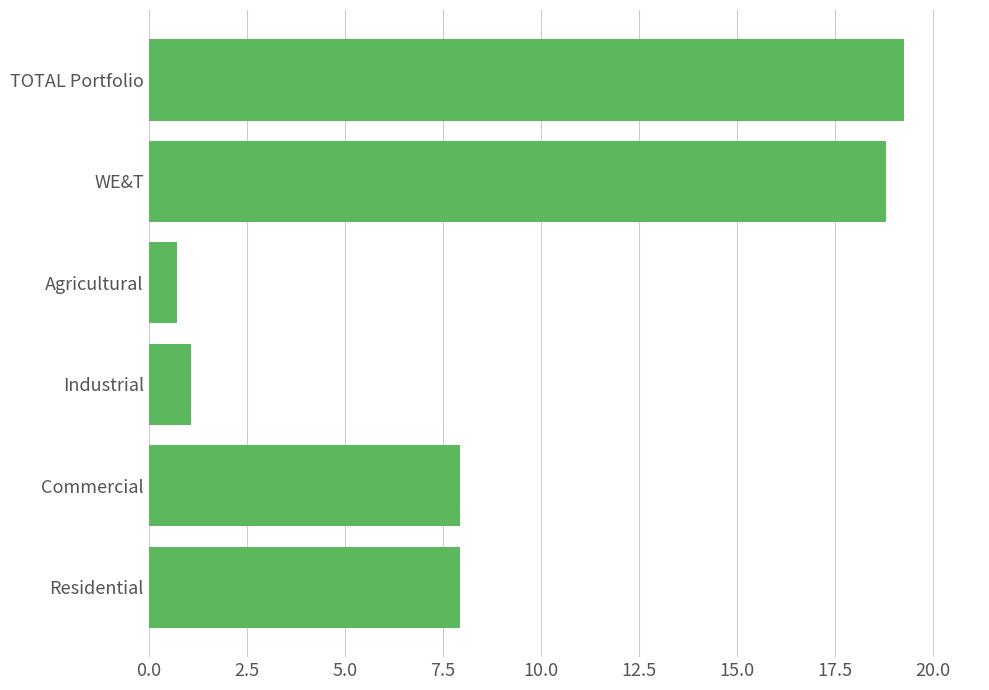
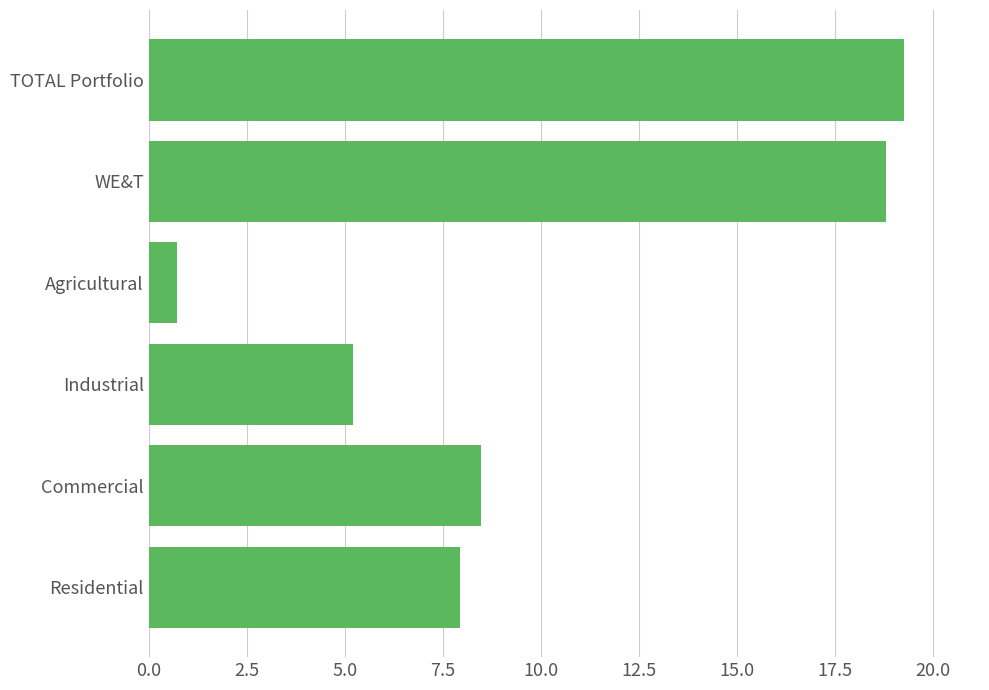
Industrial: 1.1 -> 5.2
Commercial: 7.9 -> 8.5
